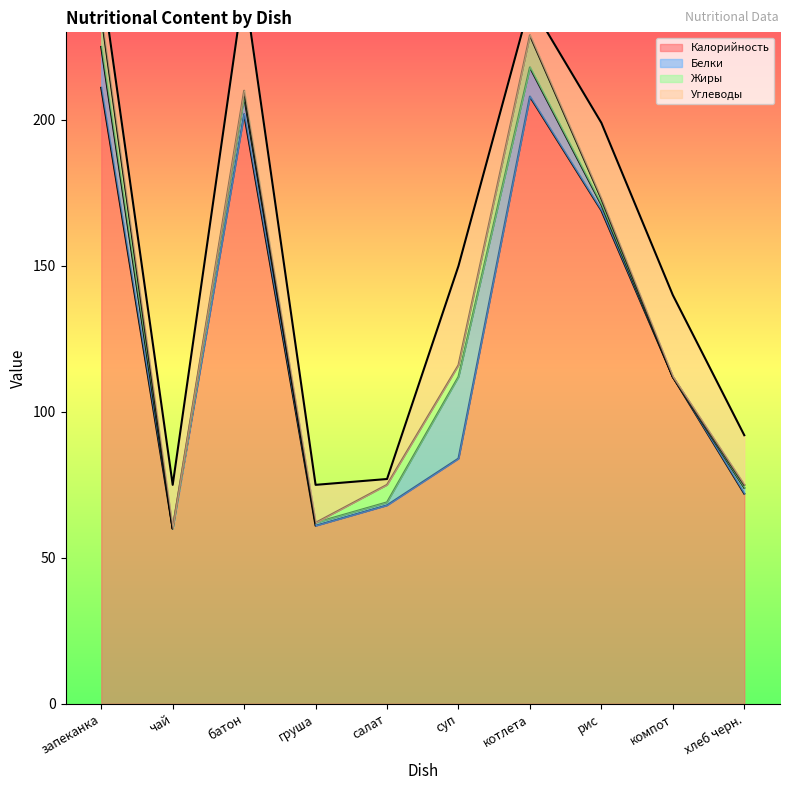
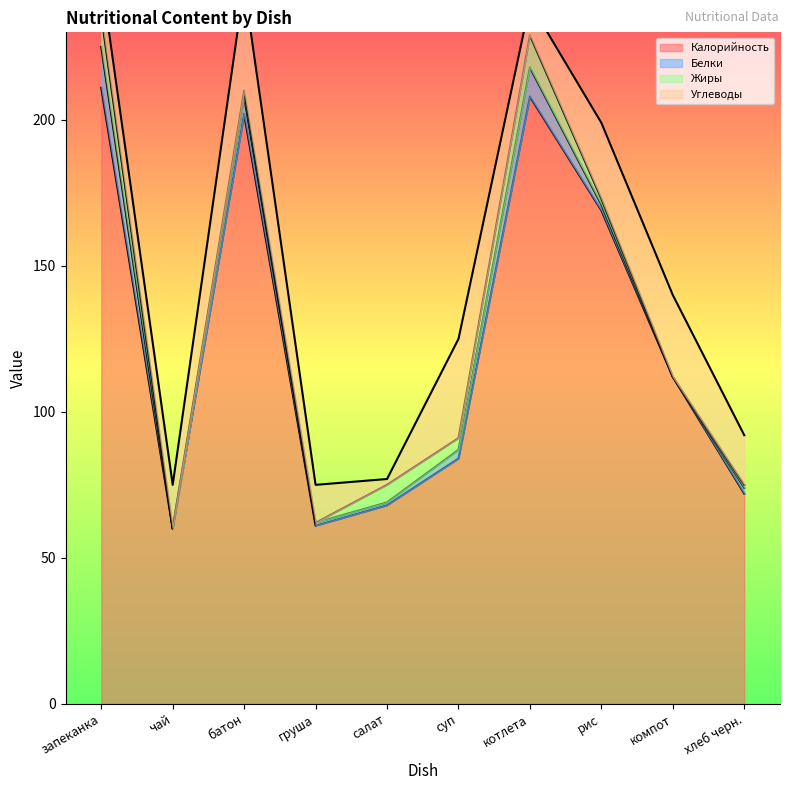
Белки, суп: 28 -> 3
